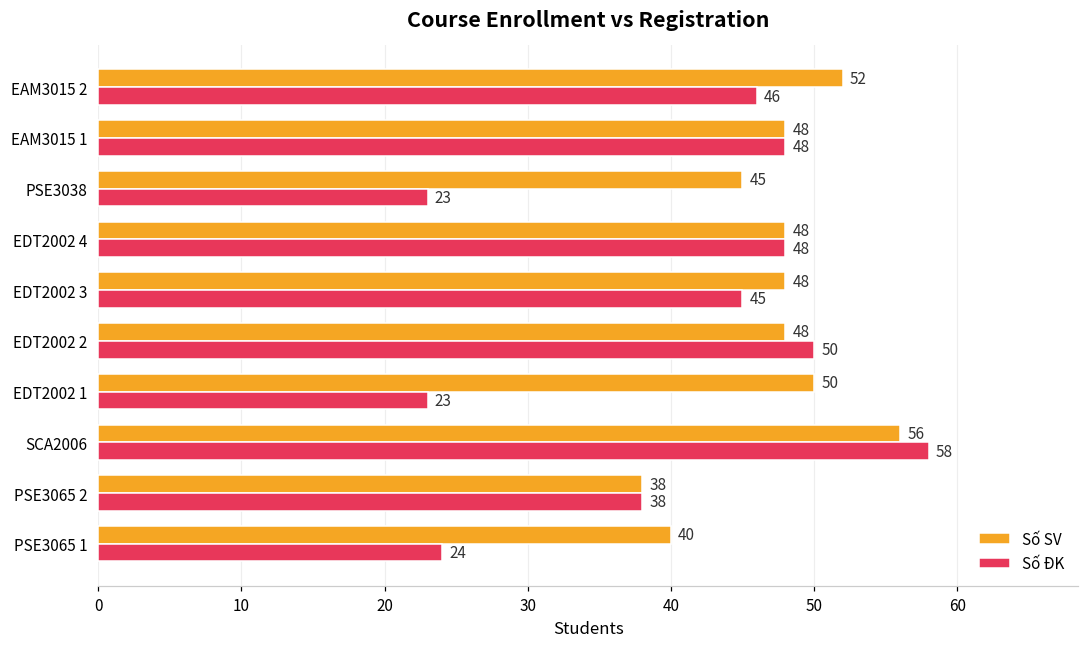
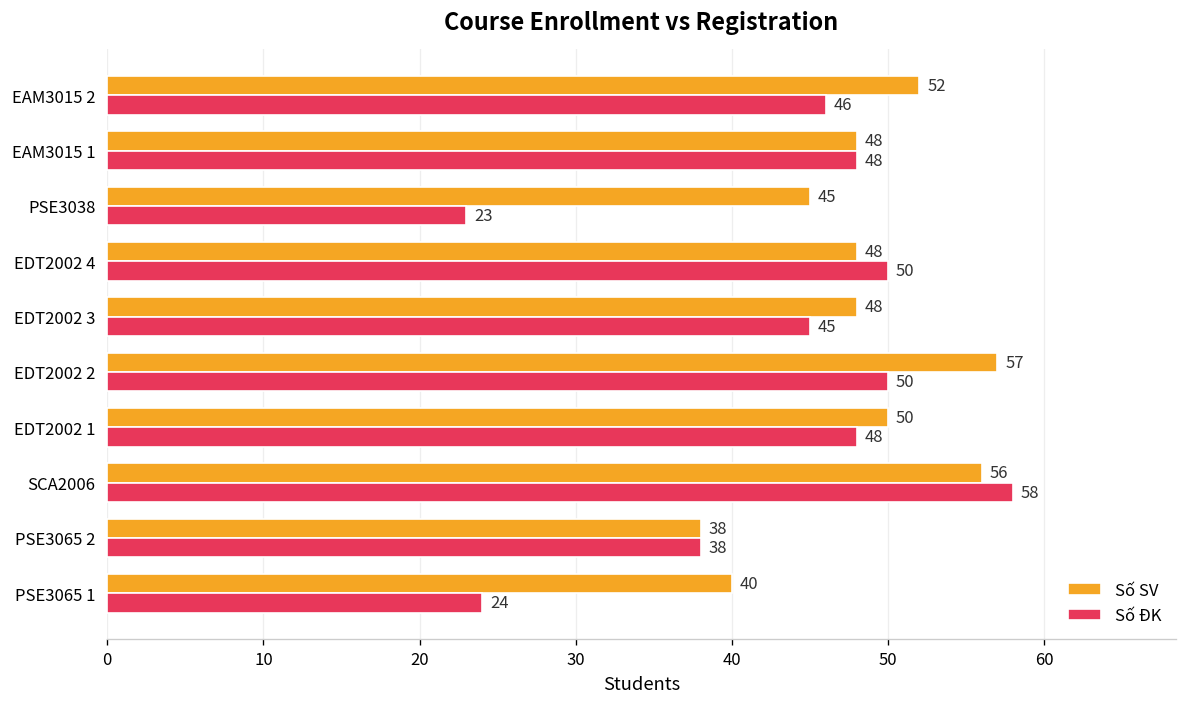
Số ĐK, EDT2002 4: 48 -> 50
Số SV, EDT2002 2: 48 -> 57
Số ĐK, EDT2002 1: 23 -> 48
